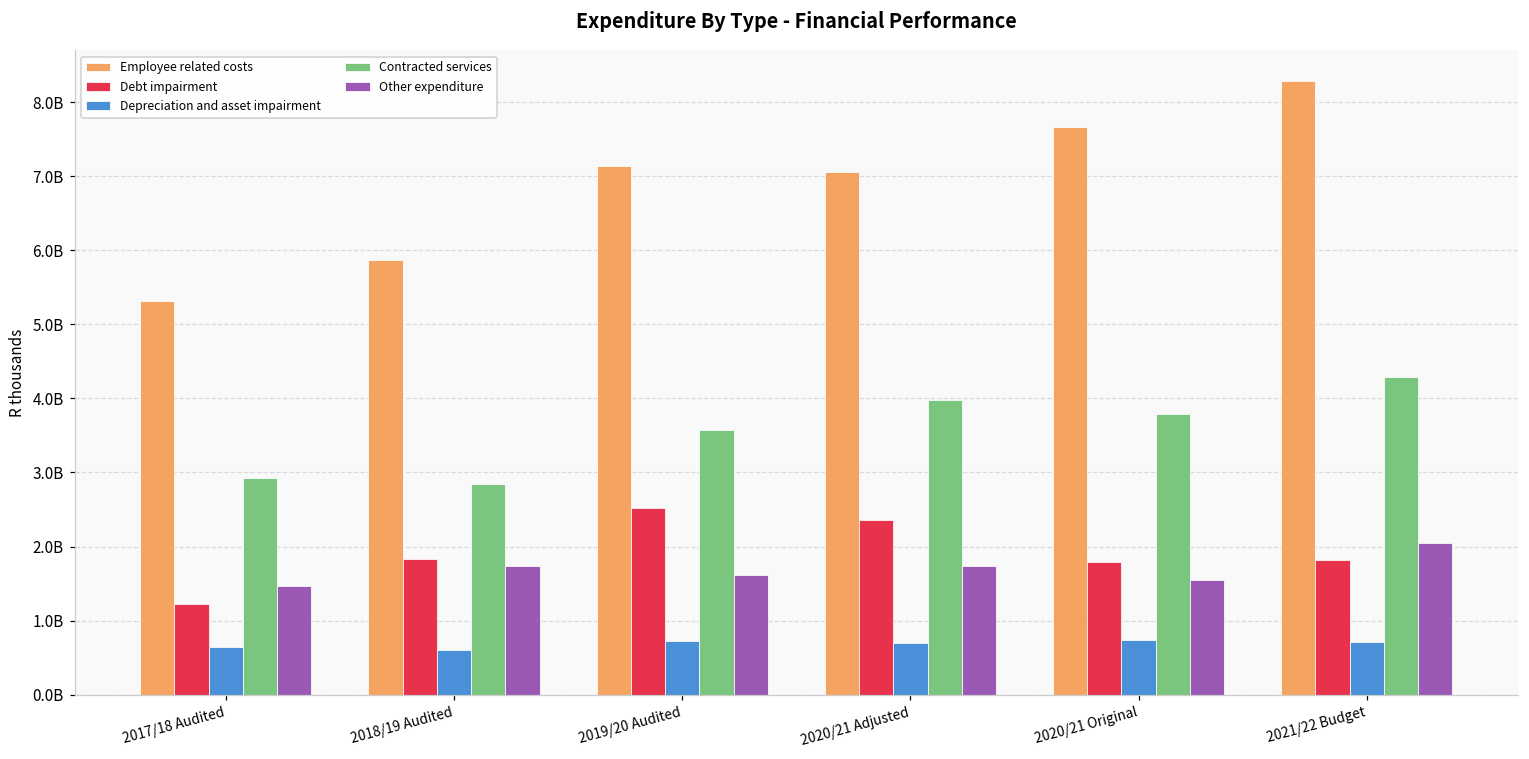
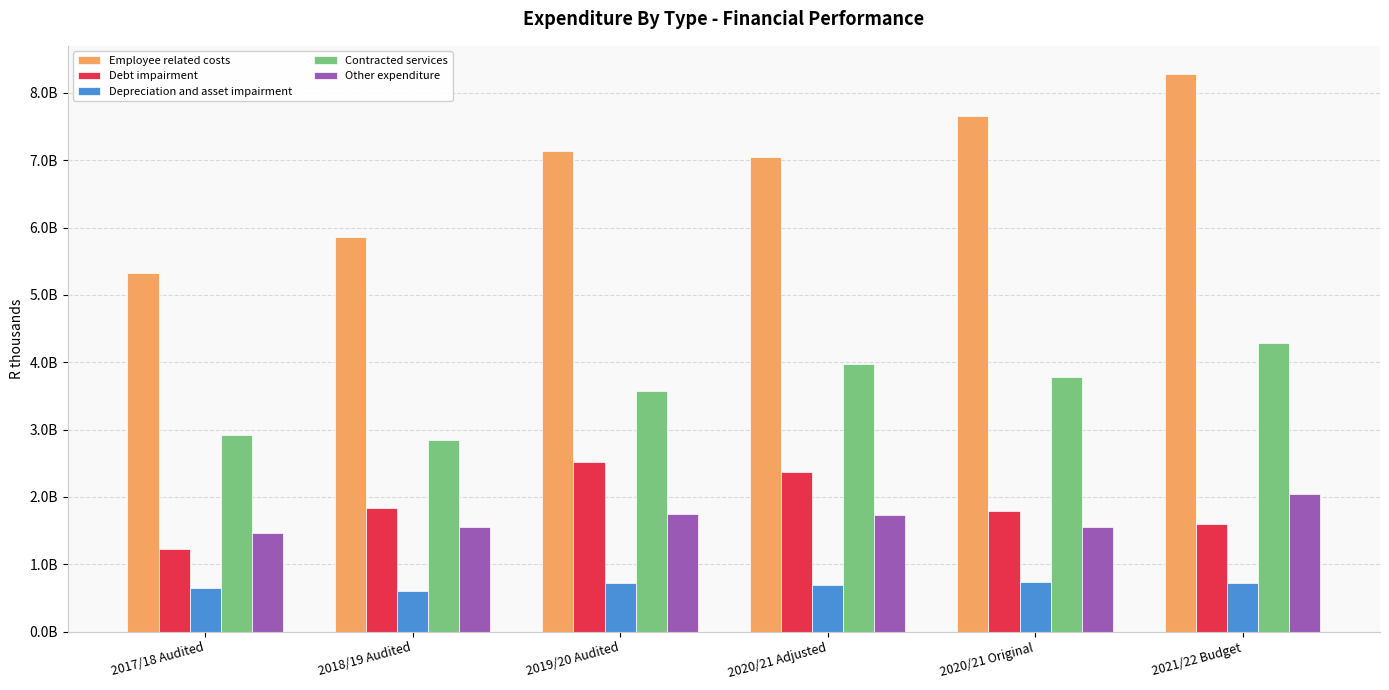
Other expenditure, 2018/19 Audited: 1700000000 -> 1500000000
Other expenditure, 2019/20 Audited: 1600000000 -> 1800000000
Debt impairment, 2021/22 Budget: 1800000000 -> 1600000000
